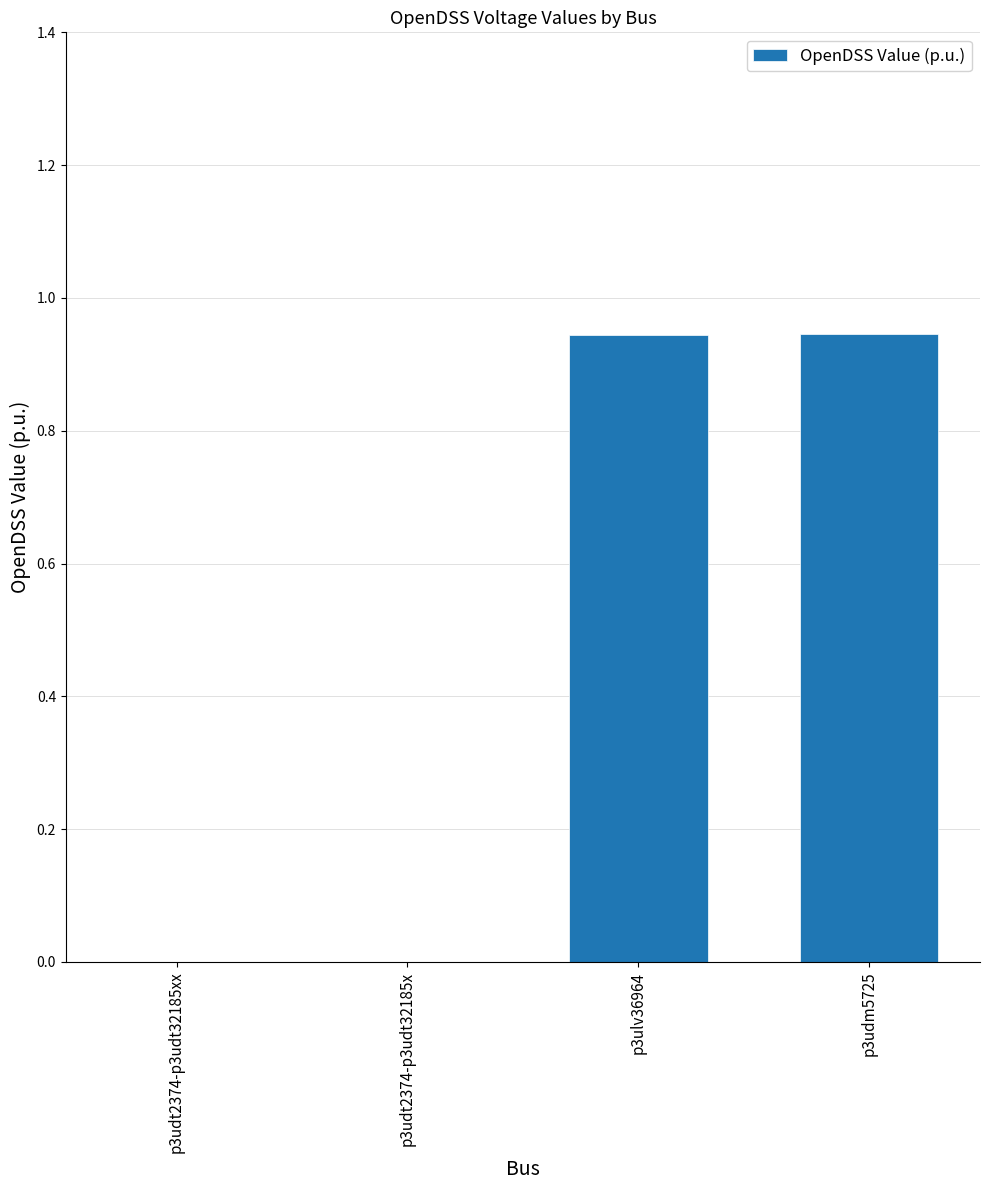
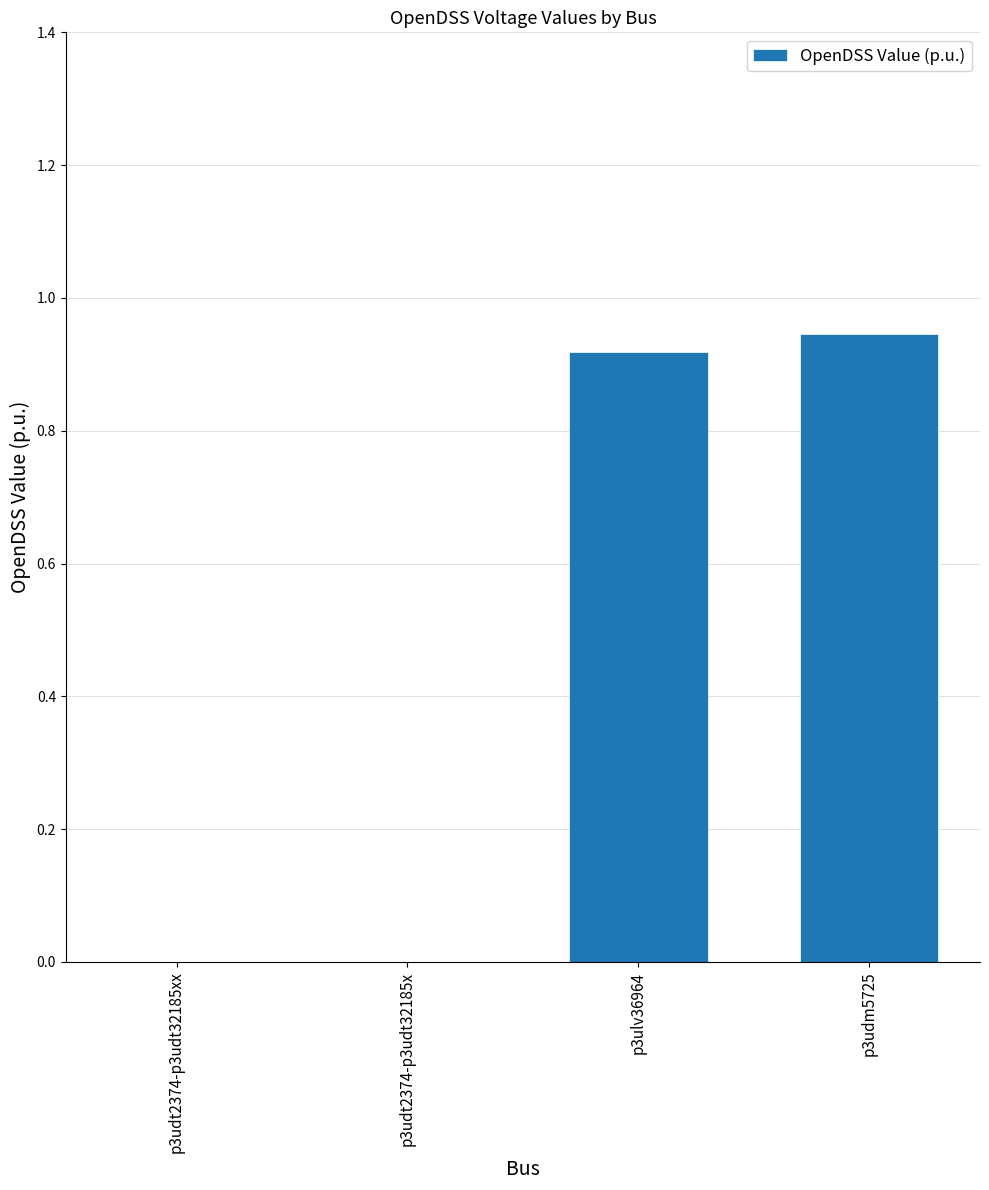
p3ulv36964: 0.94 -> 0.92
